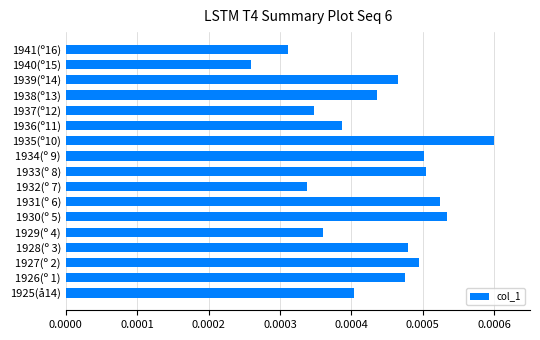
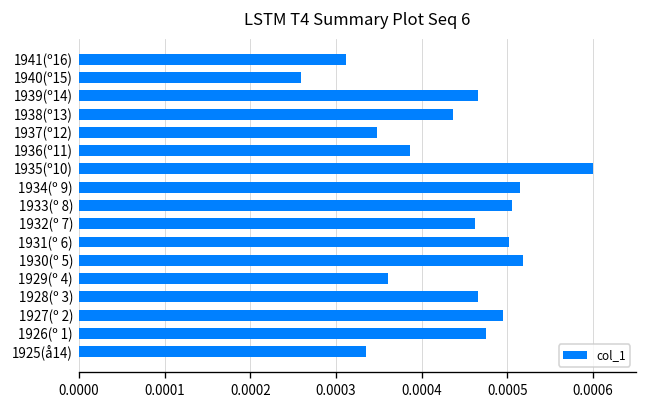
1934(º 9): 0.00050 -> 0.00051
1932(º 7): 0.00034 -> 0.00046
1931(º 6): 0.00052 -> 0.00050
1930(º 5): 0.00053 -> 0.00052
1928(º 3): 0.00048 -> 0.00047
1925(å14): 0.00040 -> 0.00033
